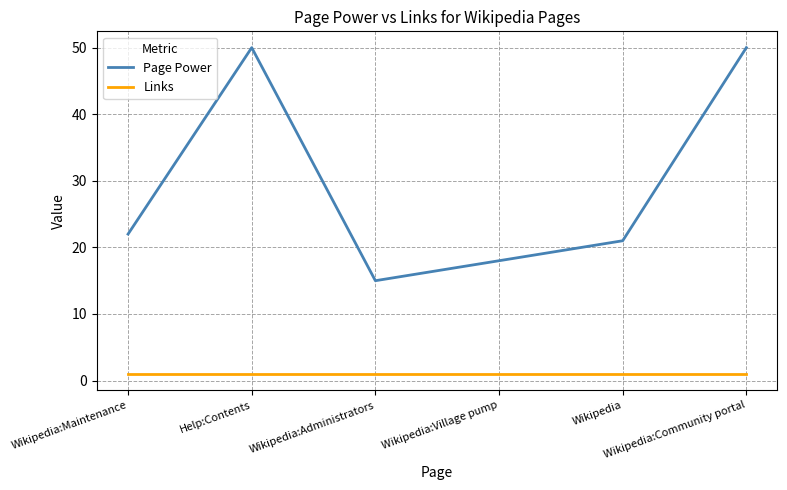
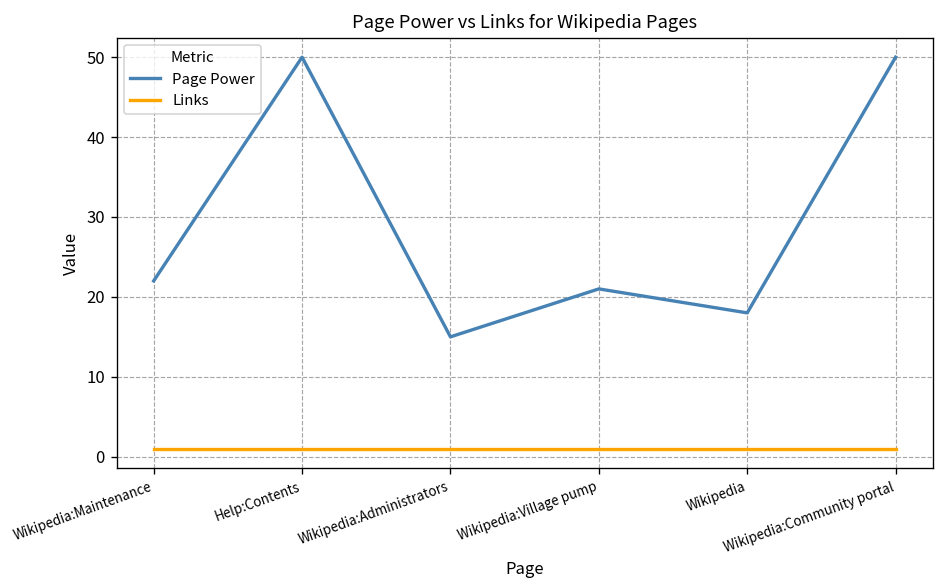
Page Power, Wikipedia:Village pump: 18 -> 21
Page Power, Wikipedia: 21 -> 18
